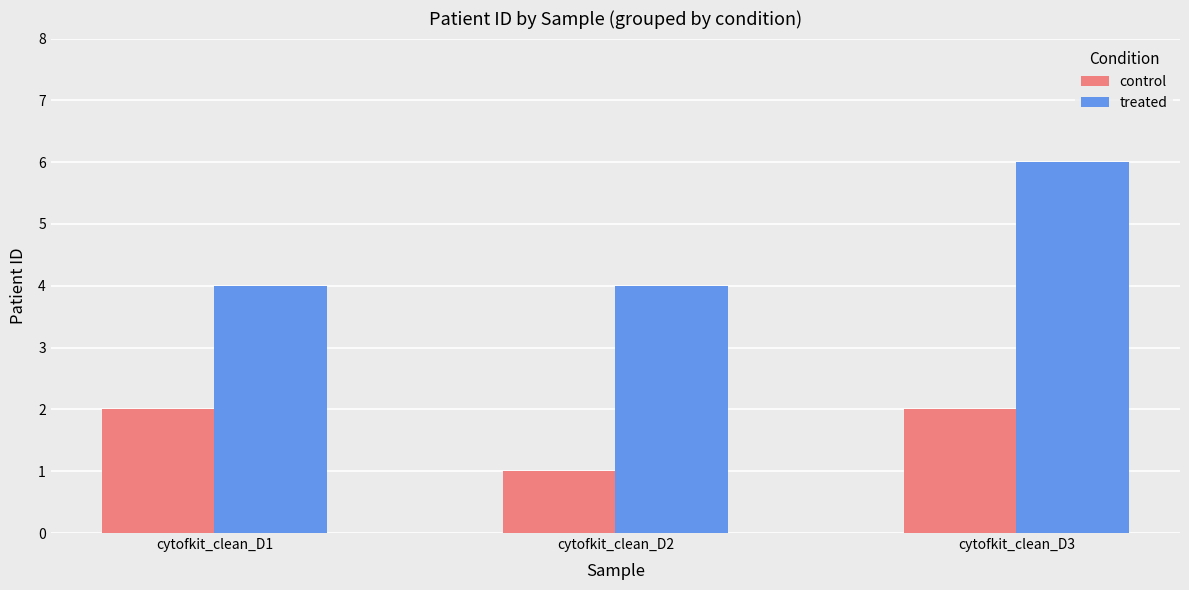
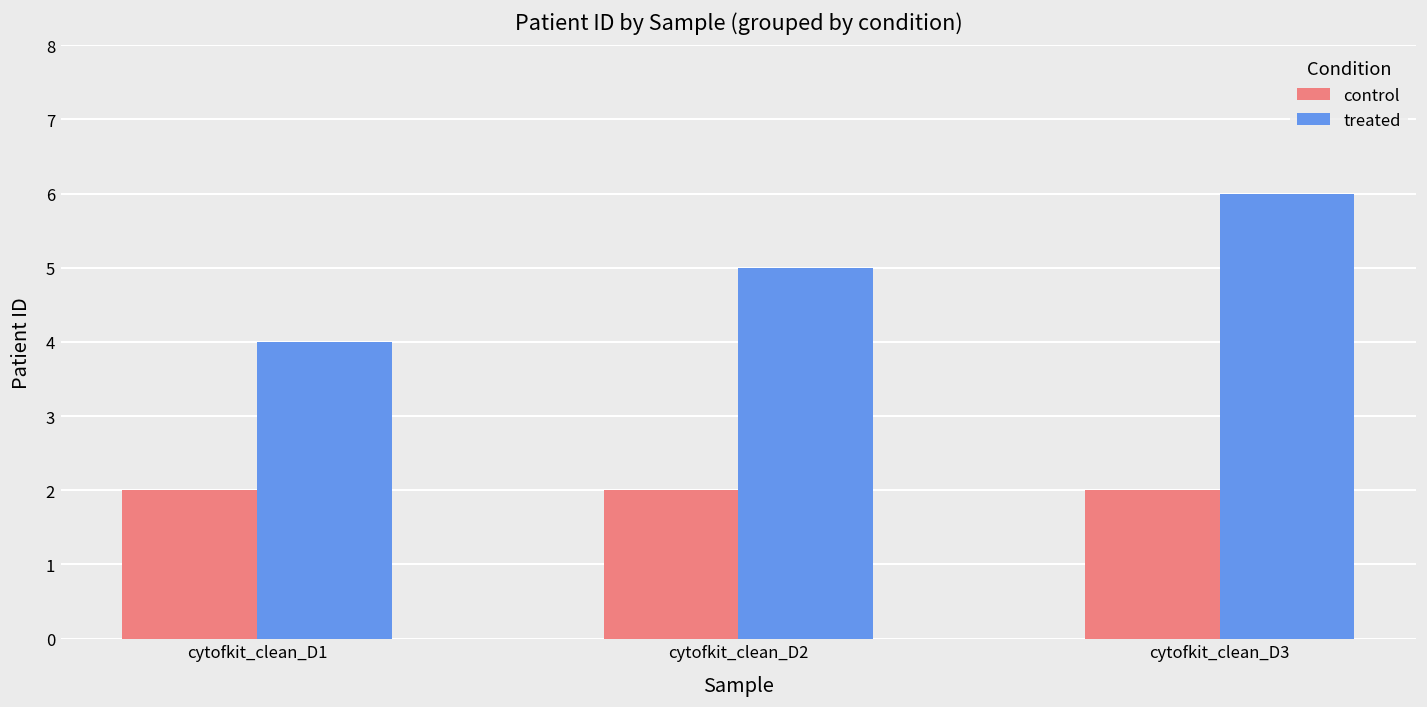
control, cytofkit_clean_D2: 1 -> 2
treated, cytofkit_clean_D2: 4 -> 5
